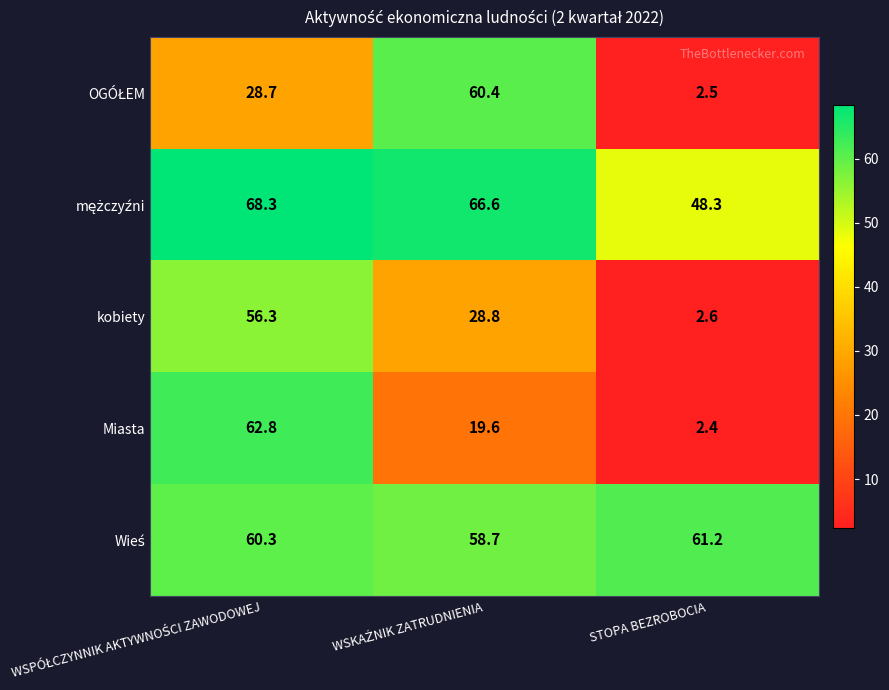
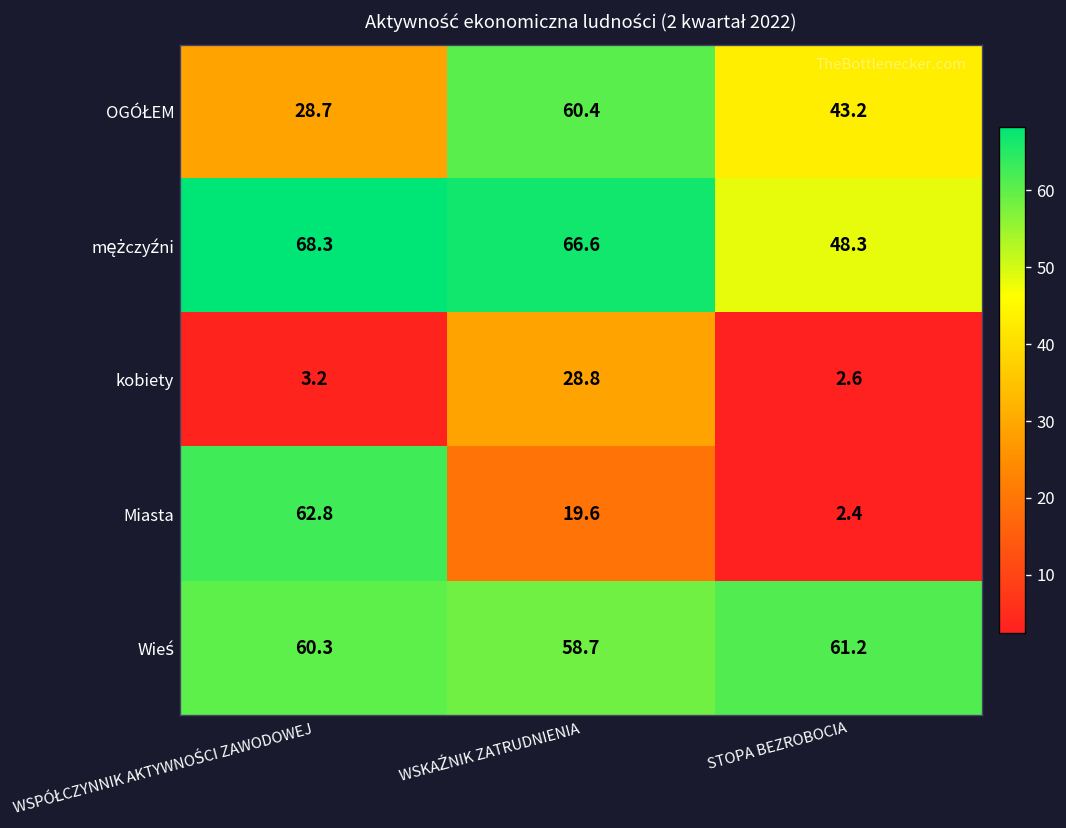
OGÓŁEM, STOPA BEZROBOCIA: 2.5 -> 43.2
kobiety, WSPÓŁCZYNNIK AKTYWNOŚCI ZAWODOWEJ: 56.3 -> 3.2
